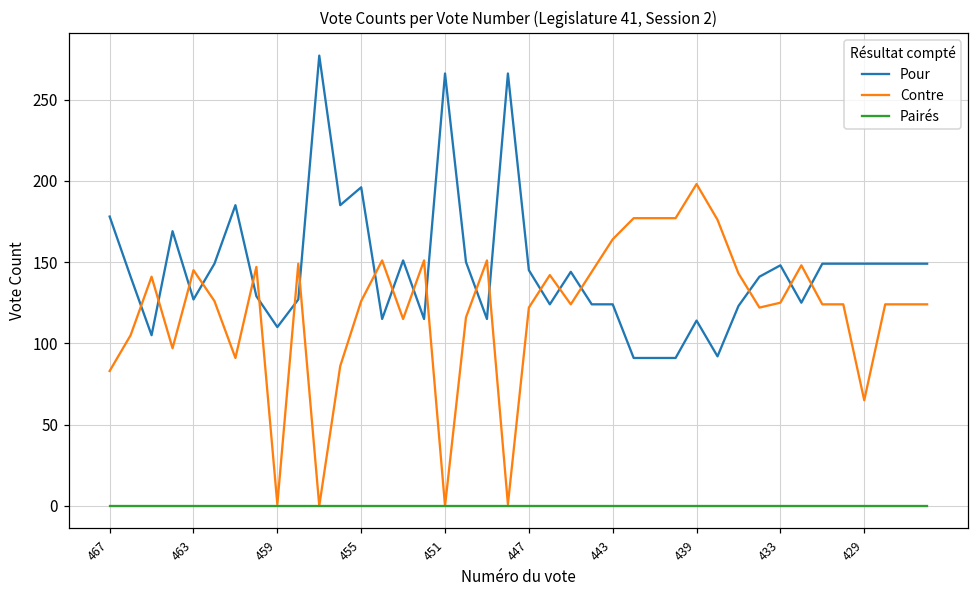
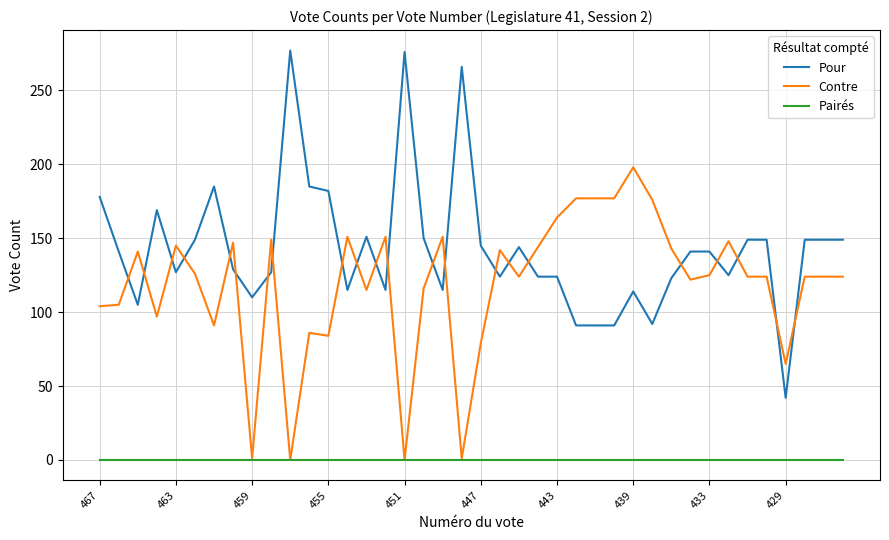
Contre, 467: 83 -> 104
Pour, 455: 196 -> 182
Contre, 455: 126 -> 84
Pour, 451: 266 -> 276
Contre, 447: 122 -> 79
Pour, 433: 148 -> 141
Pour, 429: 149 -> 42
